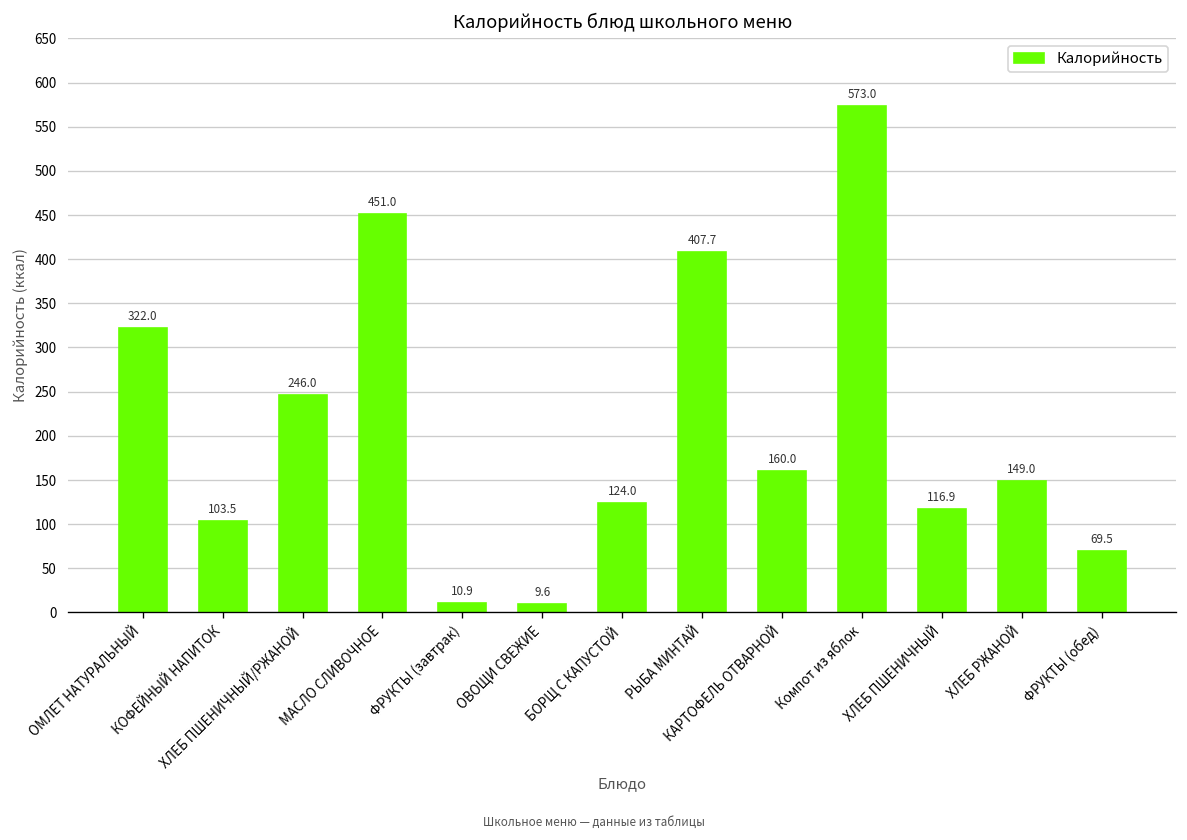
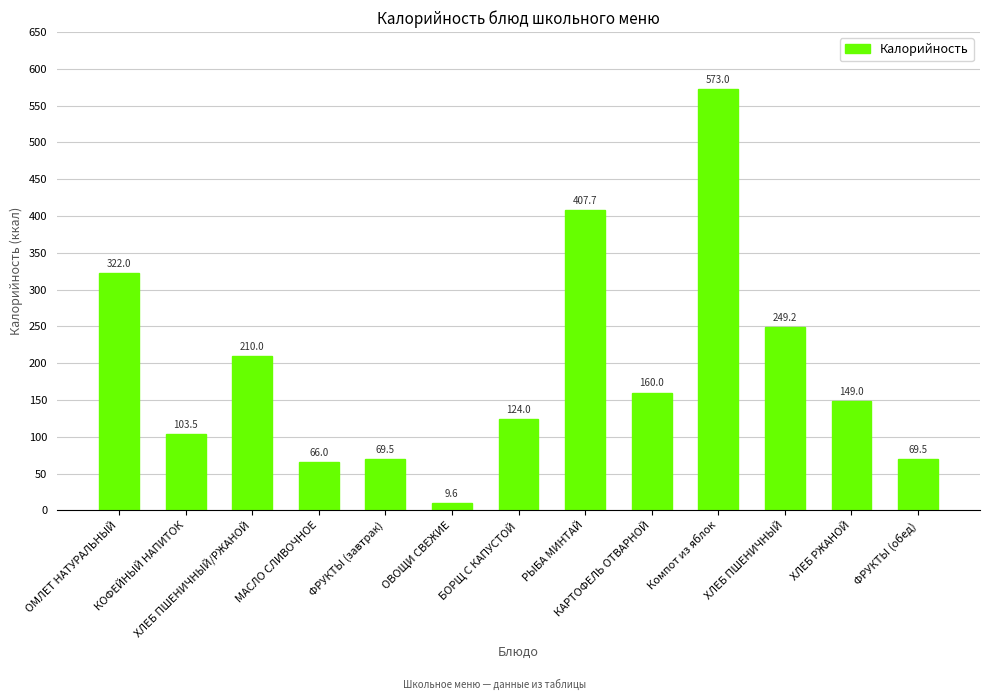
ХЛЕБ ПШЕНИЧНЫЙ/РЖАНОЙ: 246.0 -> 210.0
МАСЛО СЛИВОЧНОЕ: 451.0 -> 66.0
ФРУКТЫ (завтрак): 10.9 -> 69.5
ХЛЕБ ПШЕНИЧНЫЙ: 116.9 -> 249.2
